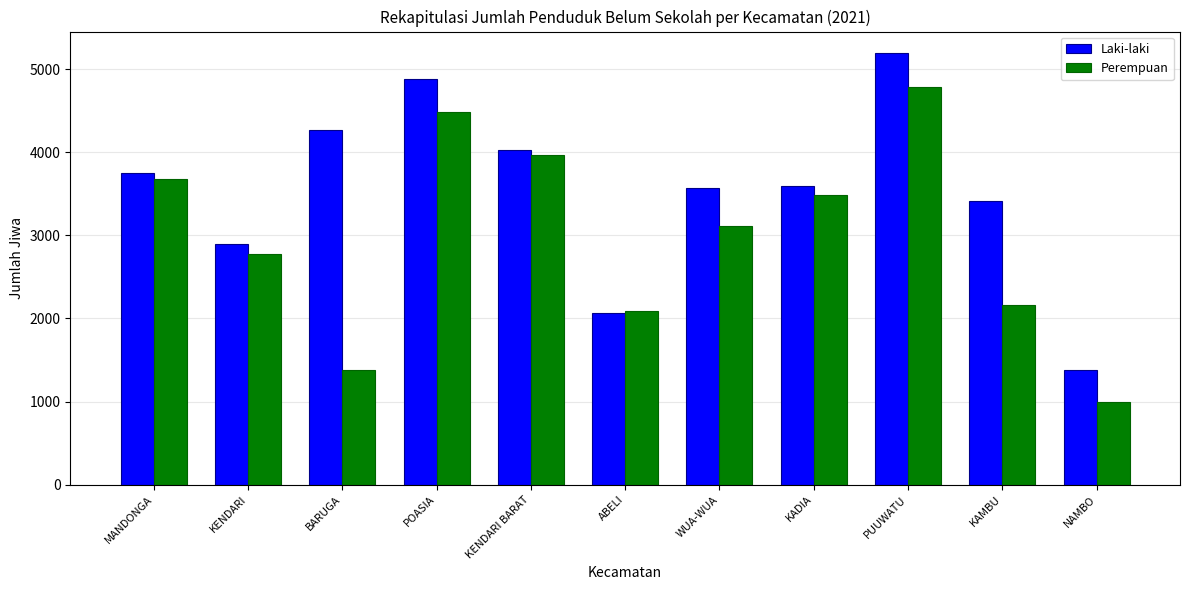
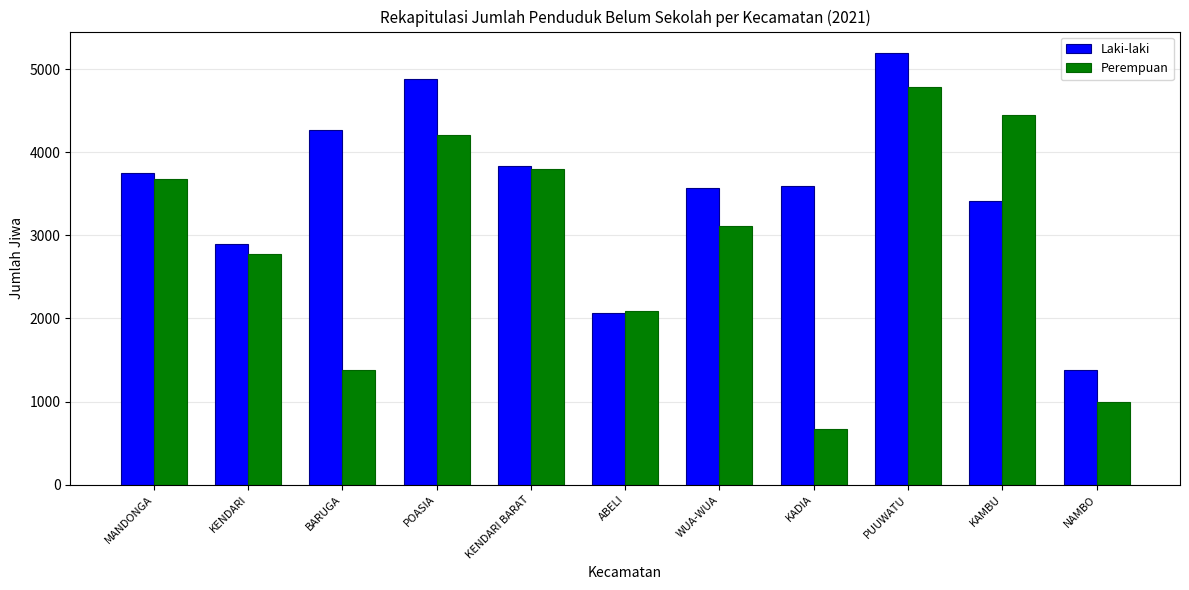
Perempuan, POASIA: 4500 -> 4200
Laki-laki, KENDARI BARAT: 4000 -> 3800
Perempuan, KENDARI BARAT: 4000 -> 3800
Perempuan, KADIA: 3500 -> 700
Perempuan, KAMBU: 2200 -> 4500
